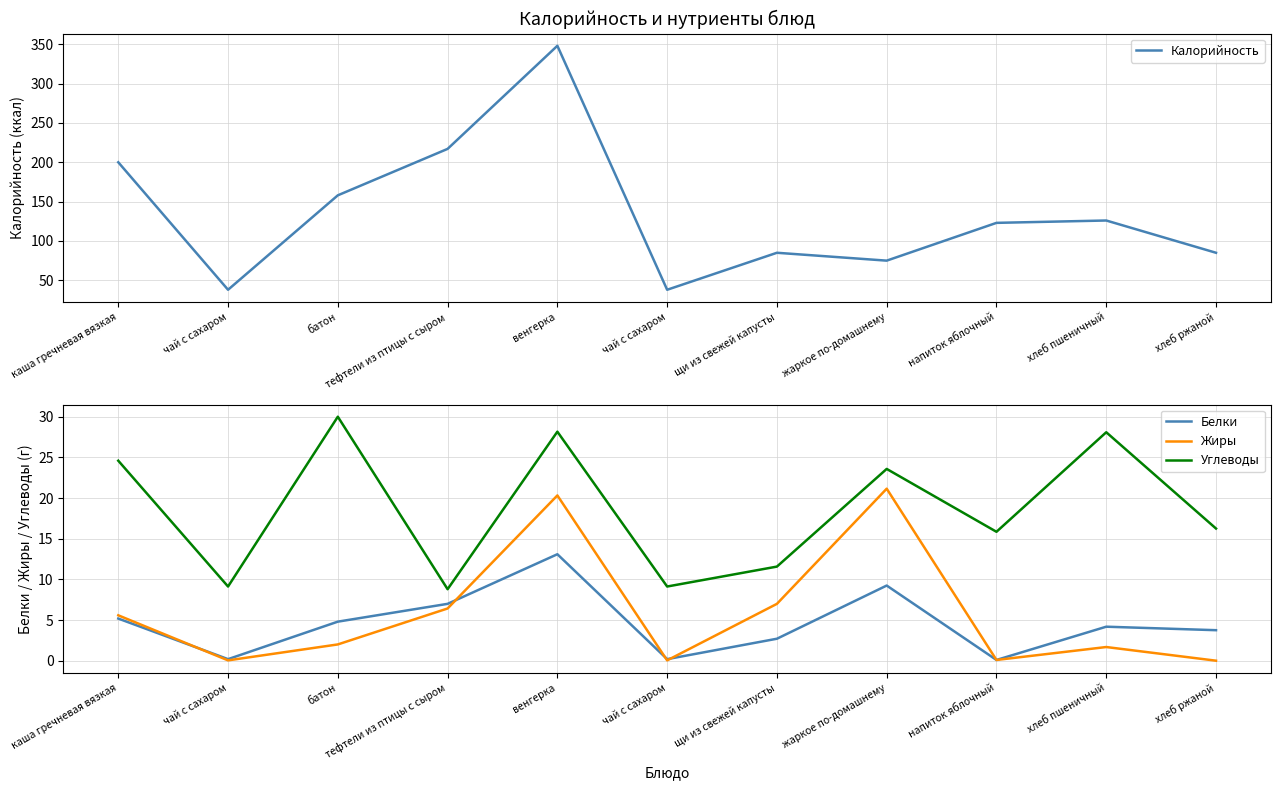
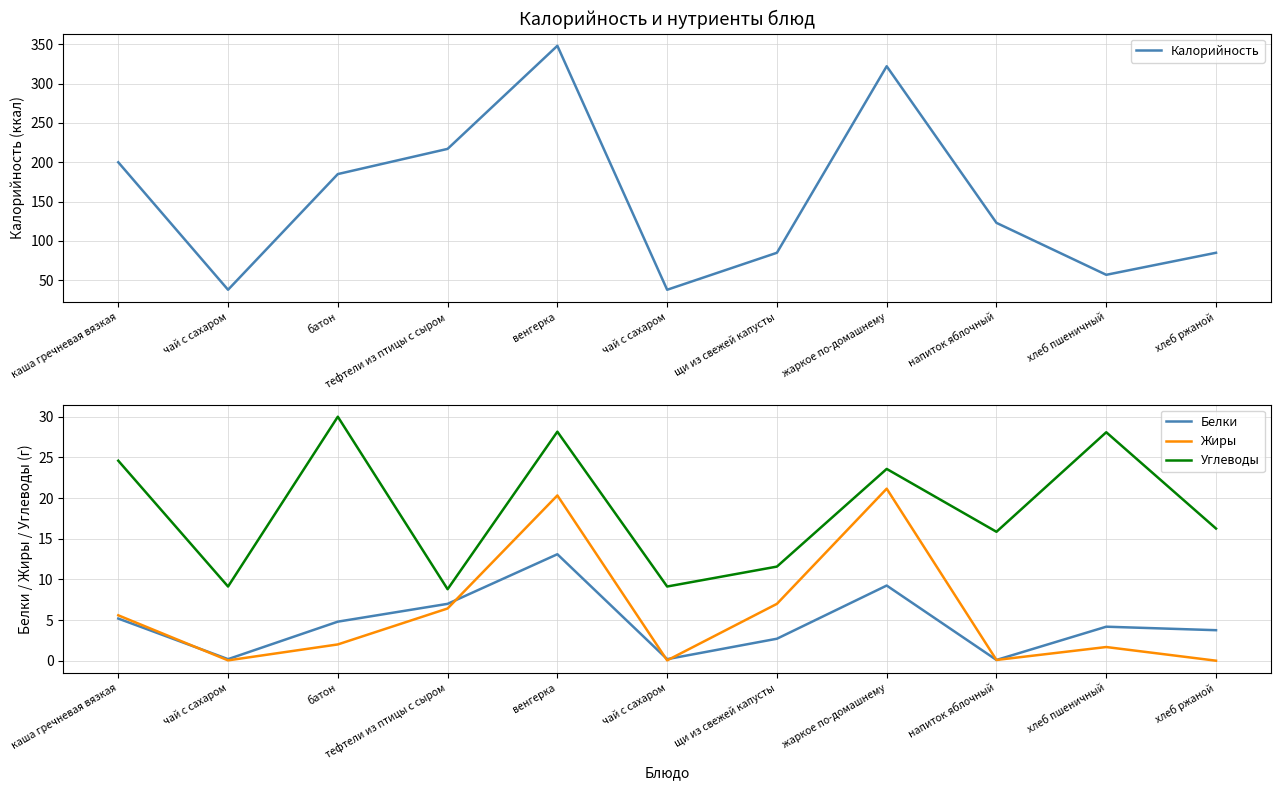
Калорийность и нутриенты блюд, батон: 160 -> 190
Калорийность и нутриенты блюд, жаркое по-домашнему: 80 -> 320
Калорийность и нутриенты блюд, хлеб пшеничный: 130 -> 60
